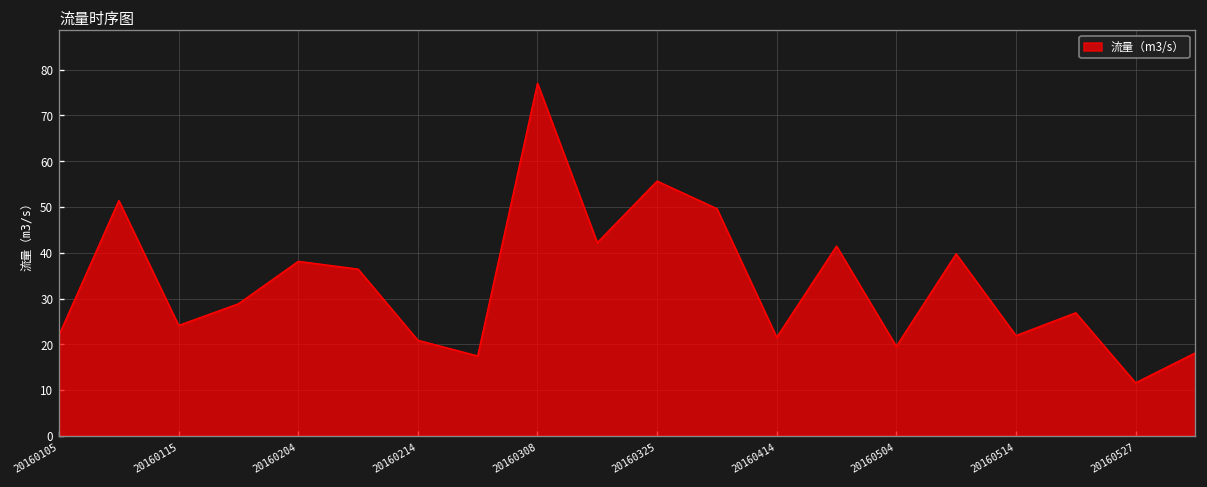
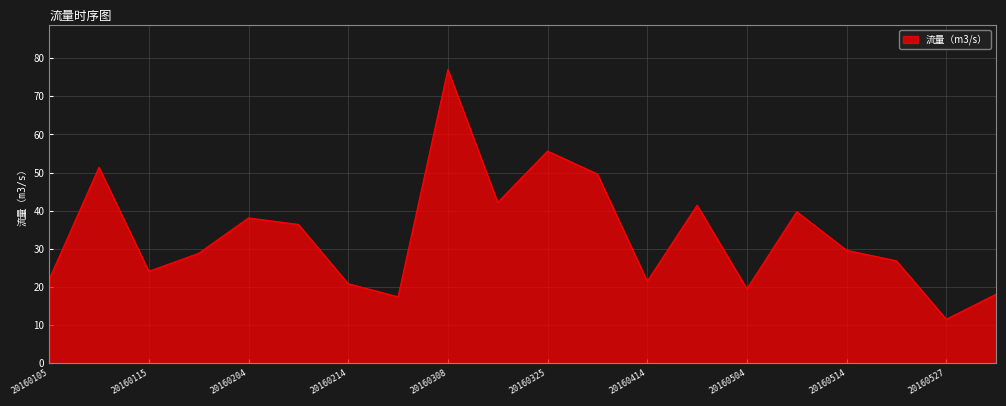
20160514: 22 -> 30
